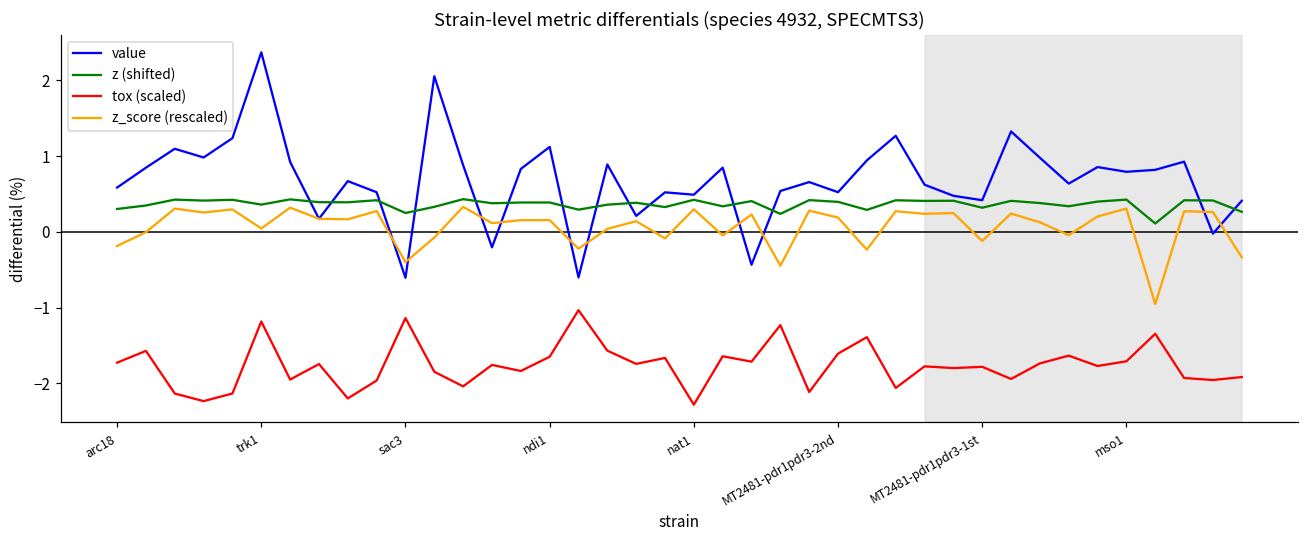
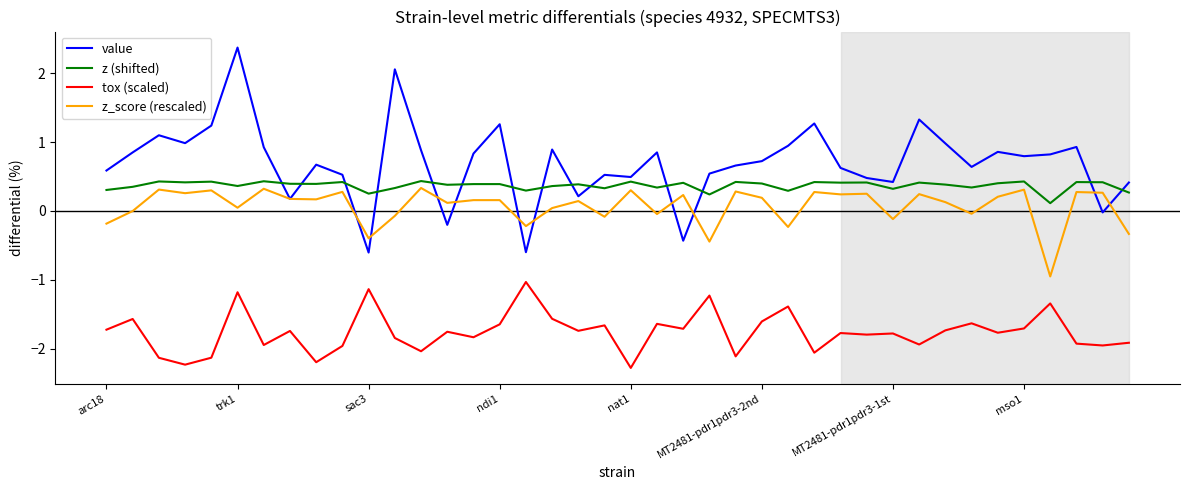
value, ndi1: 1.1 -> 1.3
value, MT2481-pdr1pdr3-2nd: 0.5 -> 0.7
